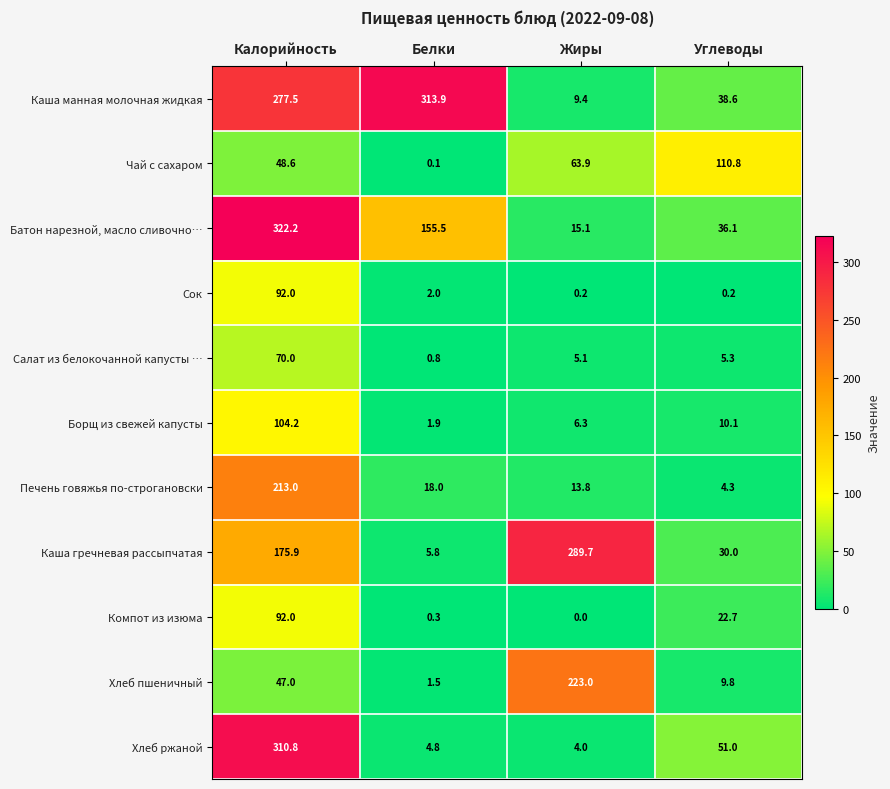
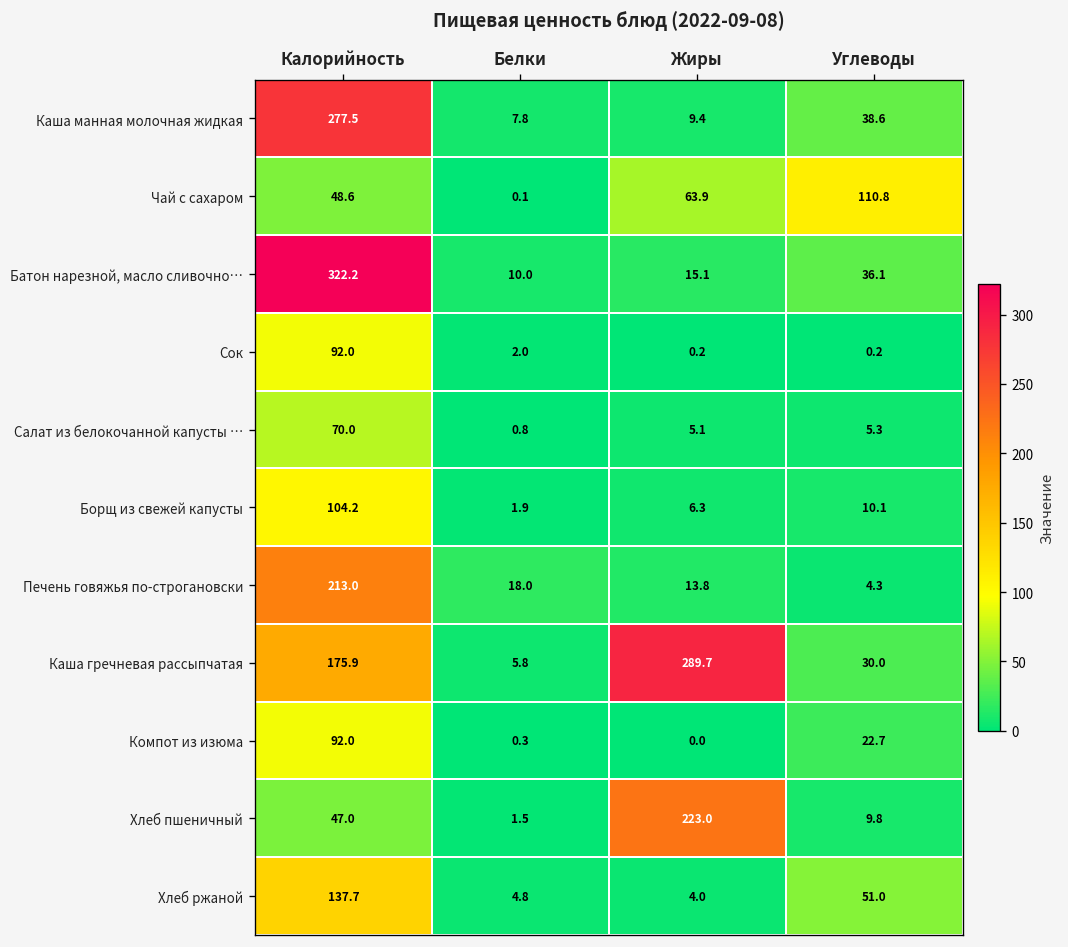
Каша манная молочная жидкая, Белки: 313.9 -> 7.8
Батон нарезной, масло сливочно…, Белки: 155.5 -> 10.0
Хлеб ржаной, Калорийность: 310.8 -> 137.7
